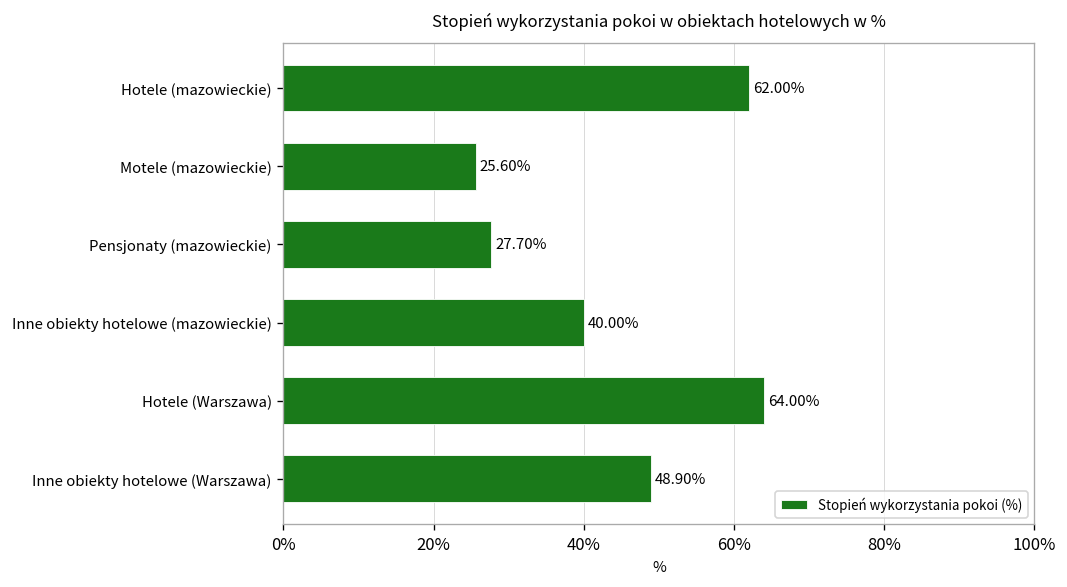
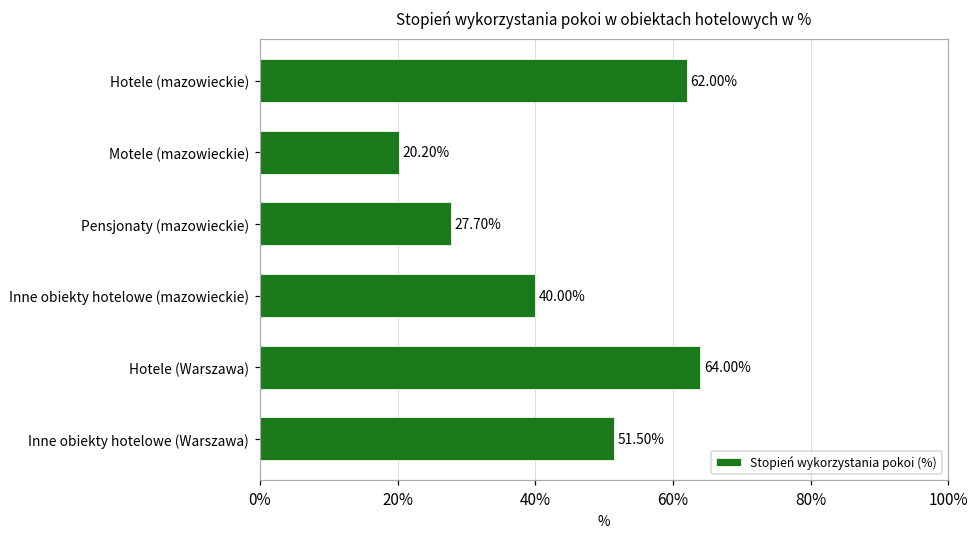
Motele (mazowieckie): 25.60% -> 20.20%
Inne obiekty hotelowe (Warszawa): 48.90% -> 51.50%
